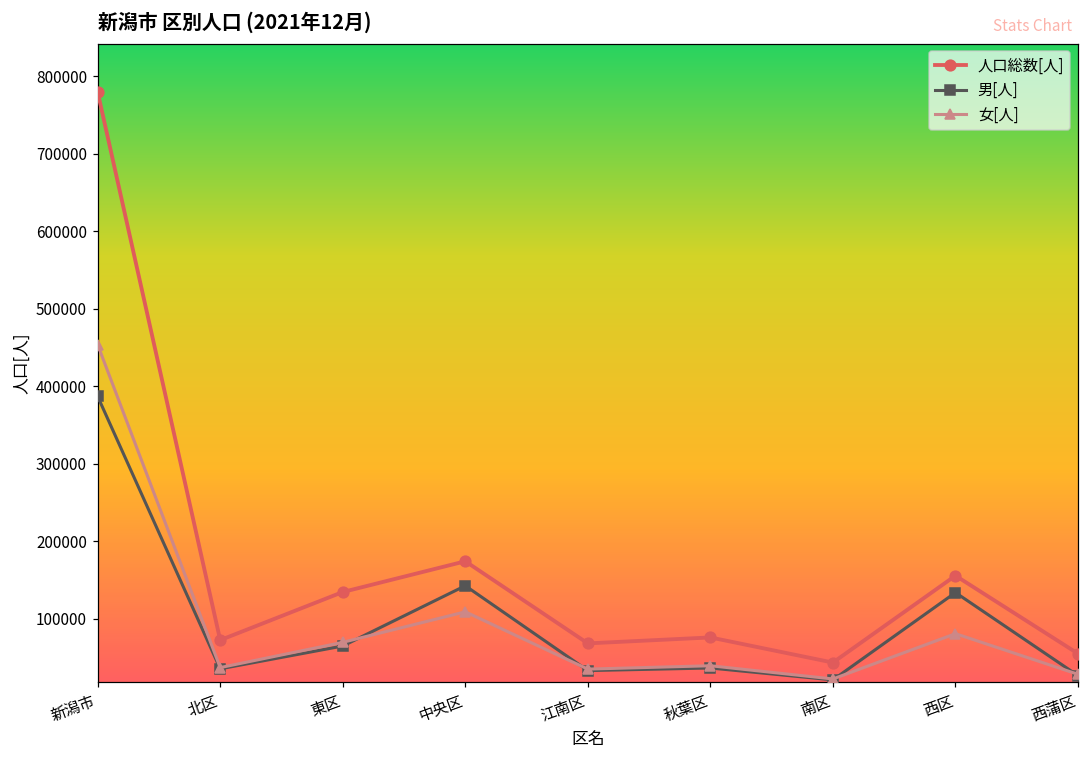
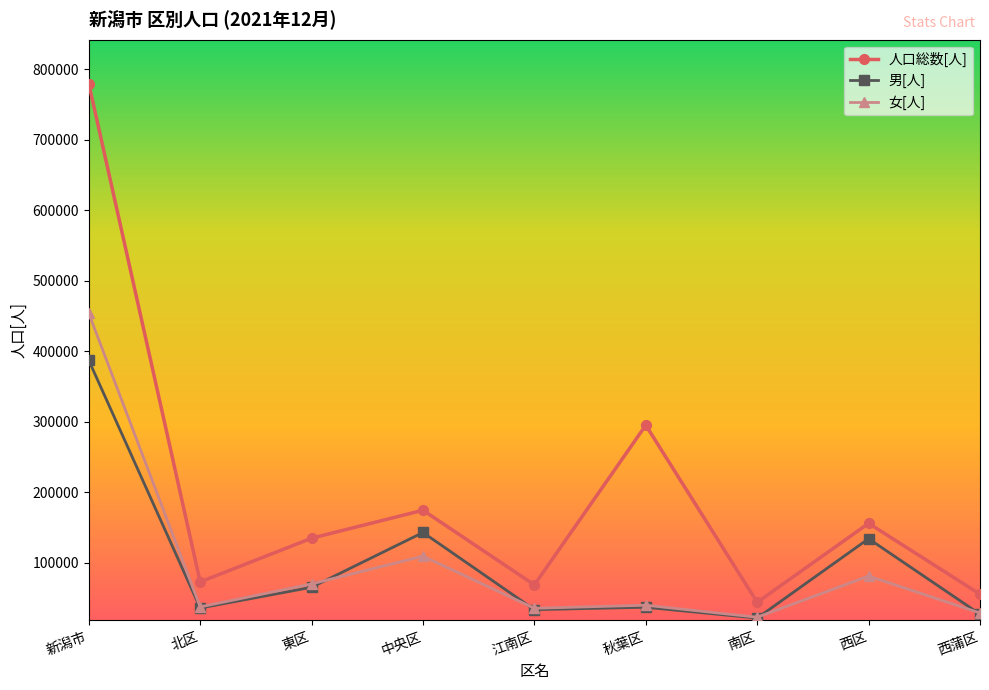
人口総数[人], 秋葉区: 80000 -> 290000
